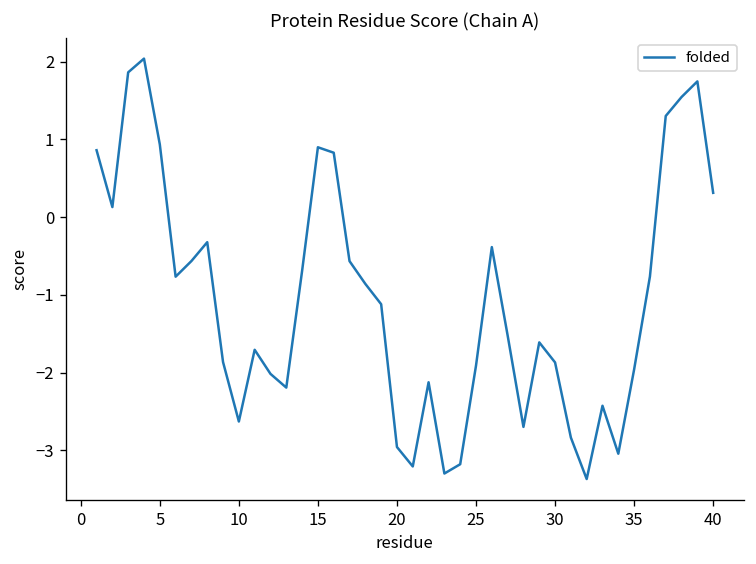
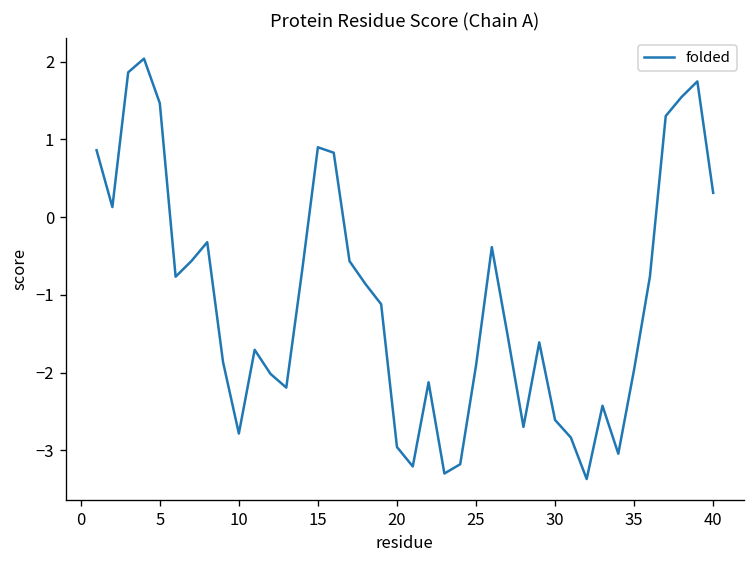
5: 0.9 -> 1.5
10: -2.6 -> -2.8
30: -1.9 -> -2.6
